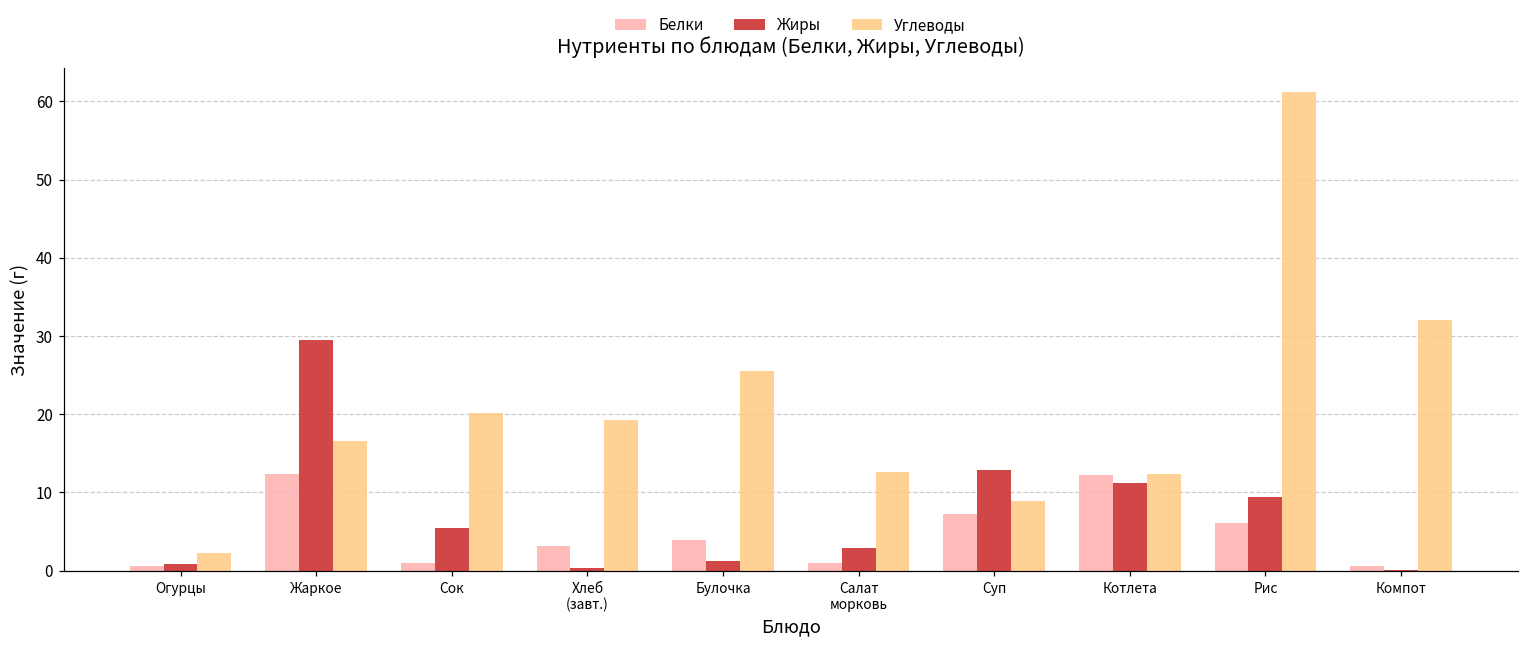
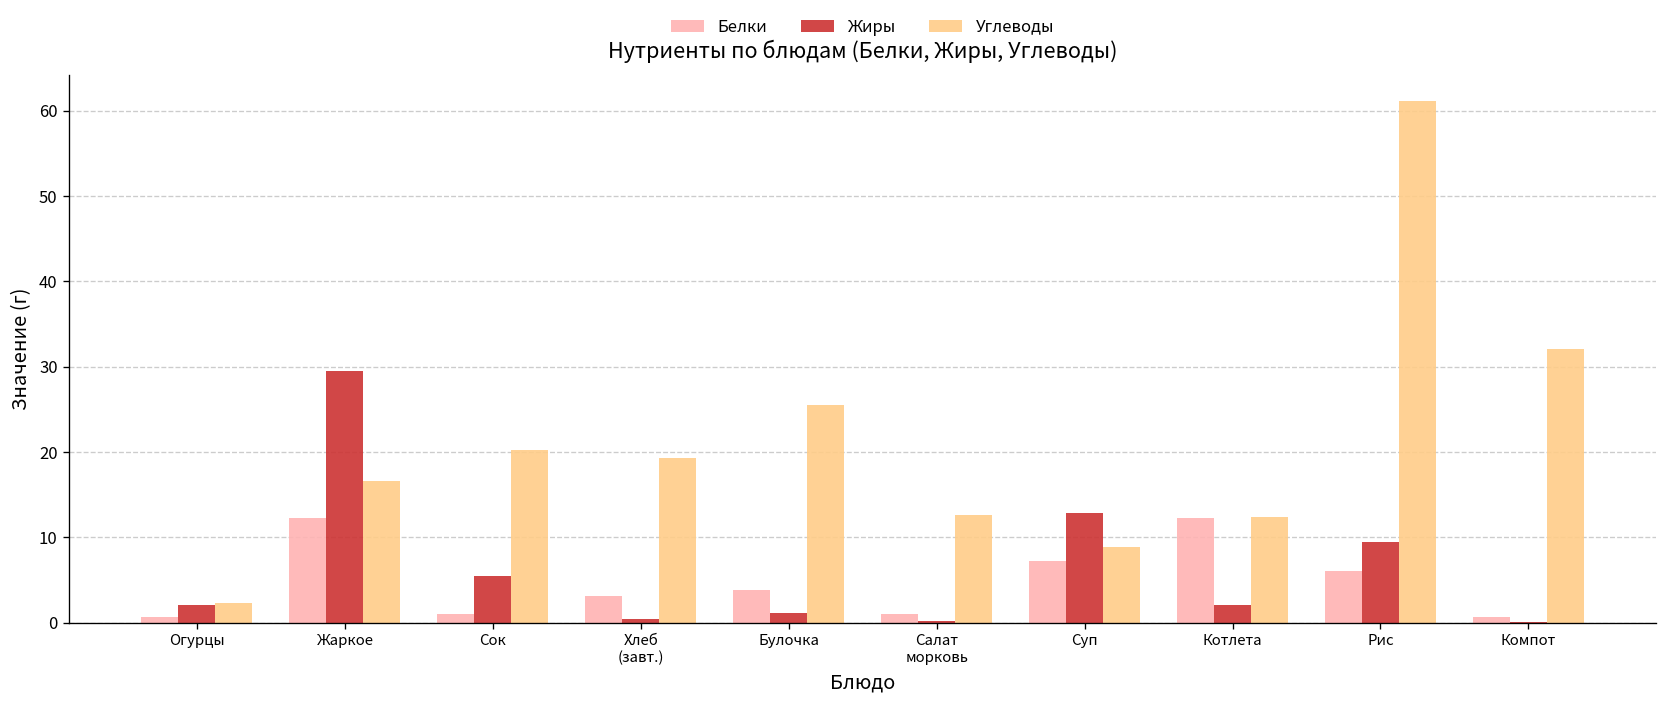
Жиры, Огурцы: 1 -> 2
Жиры, Салат морковь: 3 -> 0
Жиры, Котлета: 11 -> 2
